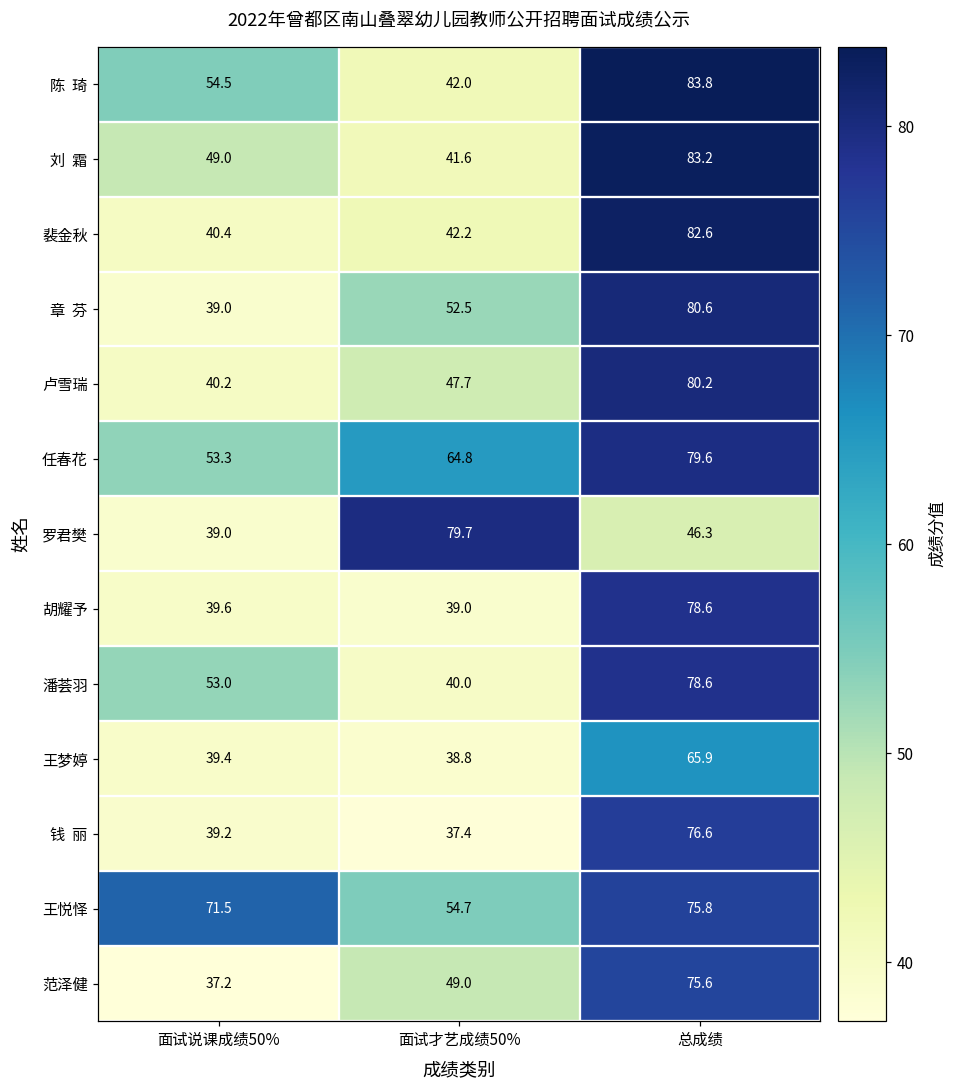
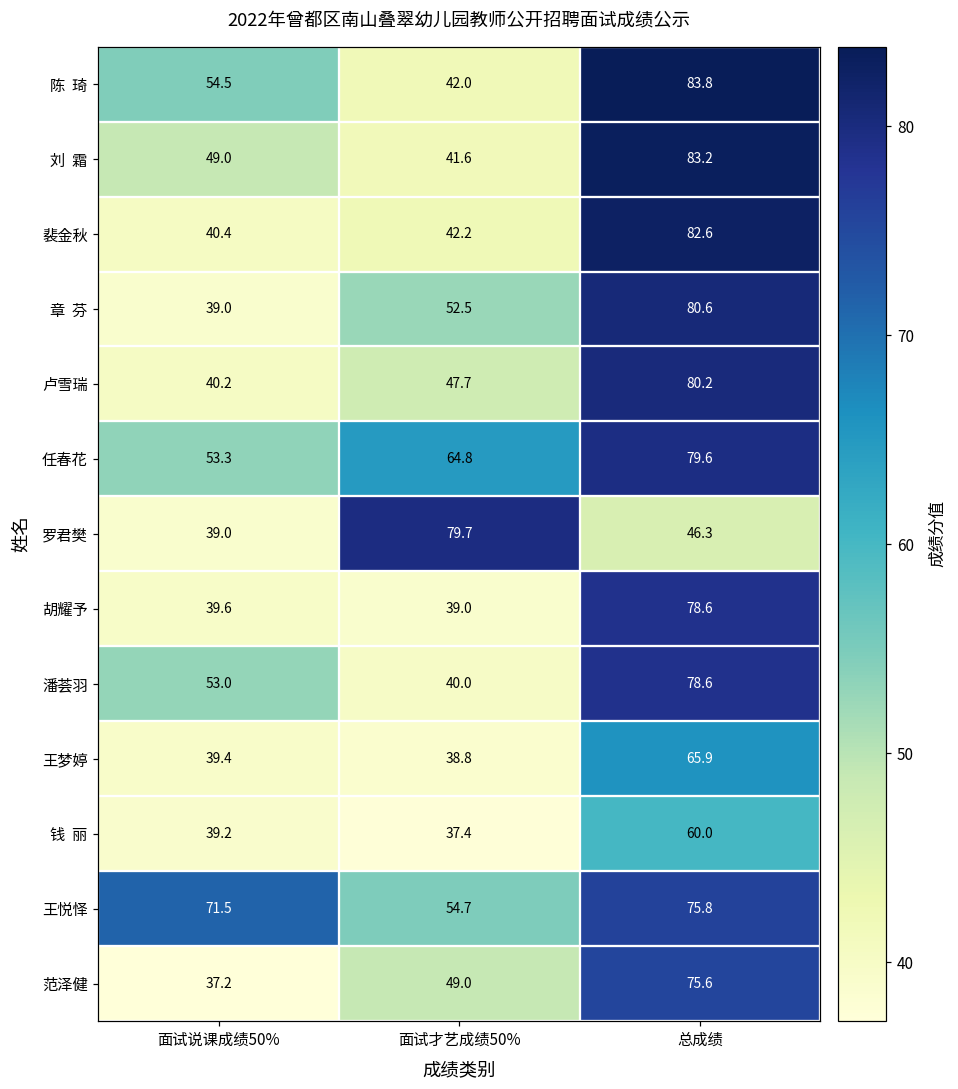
钱 丽, 总成绩: 76.6 -> 60.0
